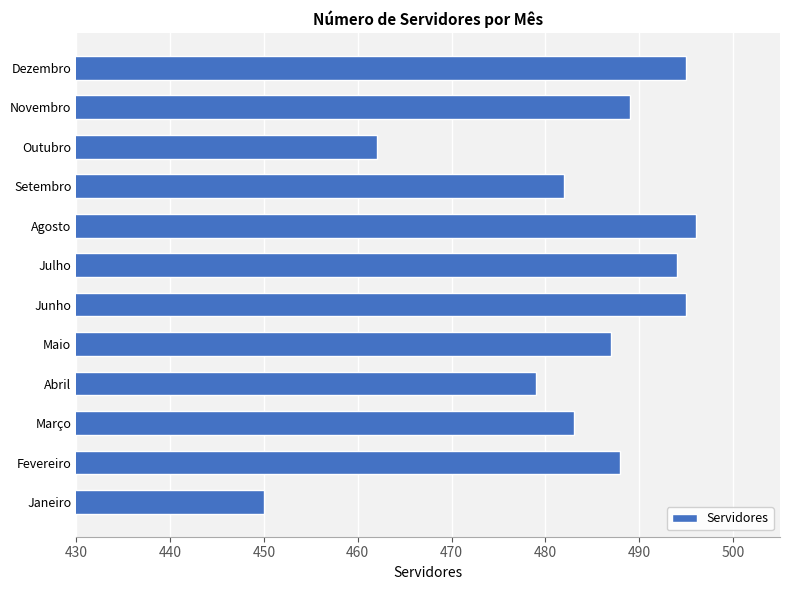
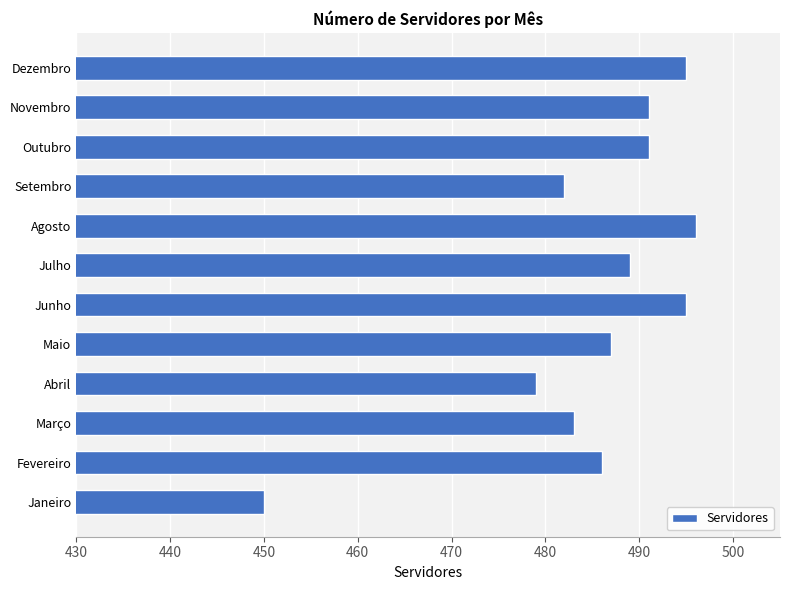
Novembro: 489 -> 491
Outubro: 462 -> 491
Julho: 494 -> 489
Fevereiro: 488 -> 486
